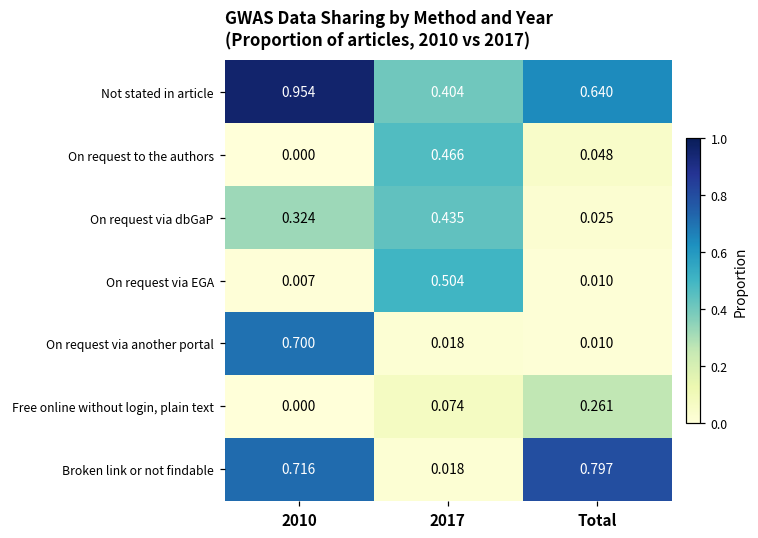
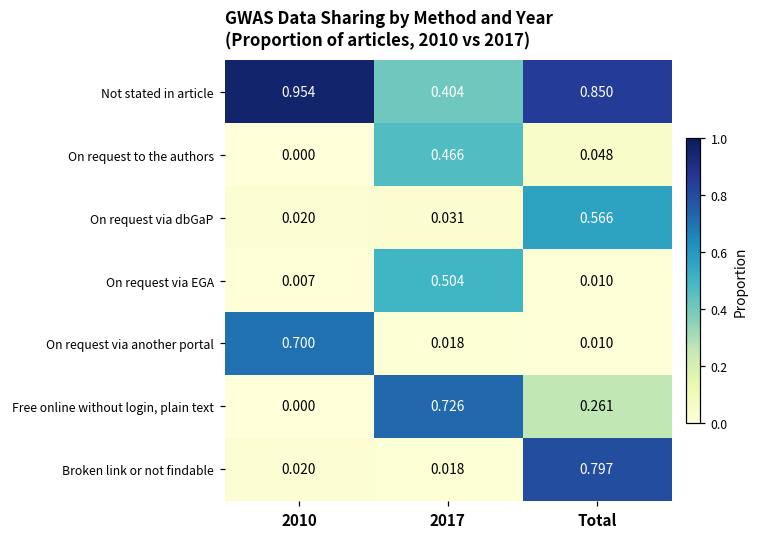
Not stated in article, Total: 0.640 -> 0.850
On request via dbGaP, 2010: 0.324 -> 0.020
On request via dbGaP, 2017: 0.435 -> 0.031
On request via dbGaP, Total: 0.025 -> 0.566
Free online without login, plain text, 2017: 0.074 -> 0.726
Broken link or not findable, 2010: 0.716 -> 0.020
